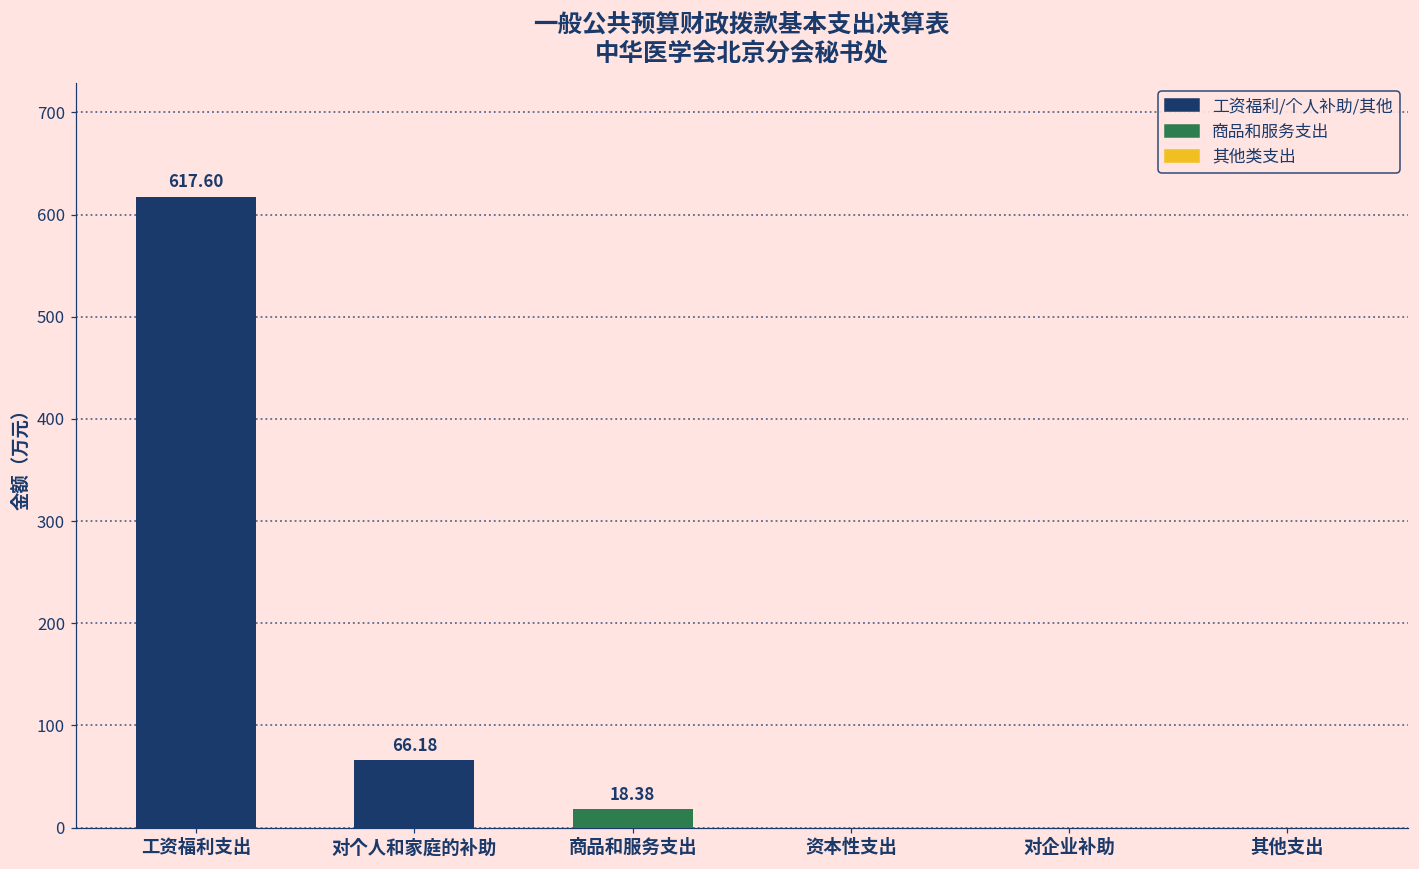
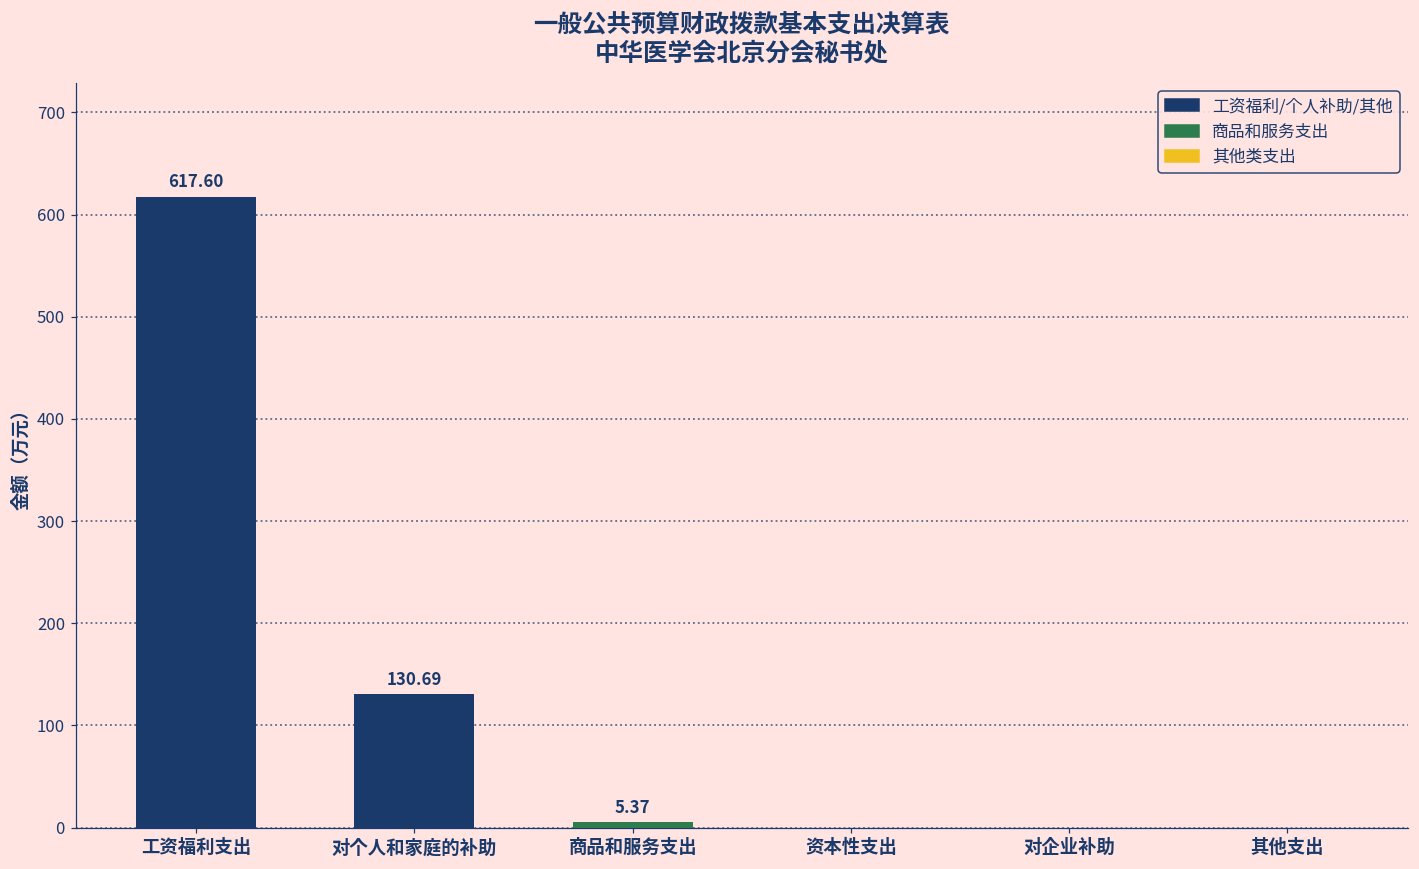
对个人和家庭的补助: 66.18 -> 130.69
商品和服务支出: 18.38 -> 5.37
